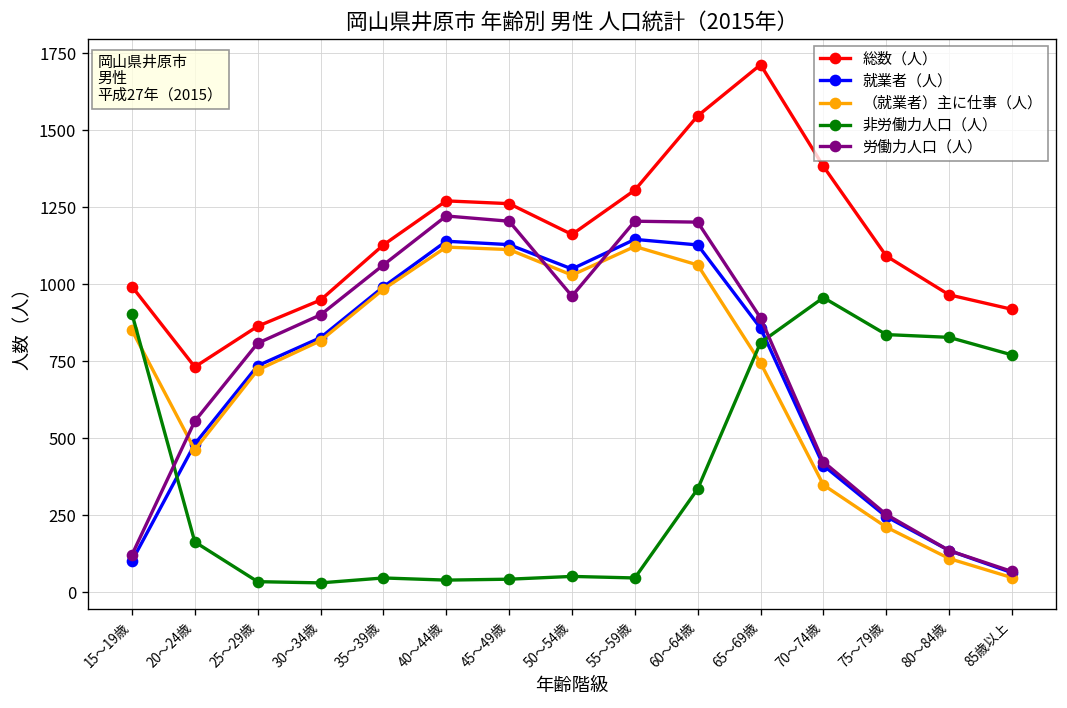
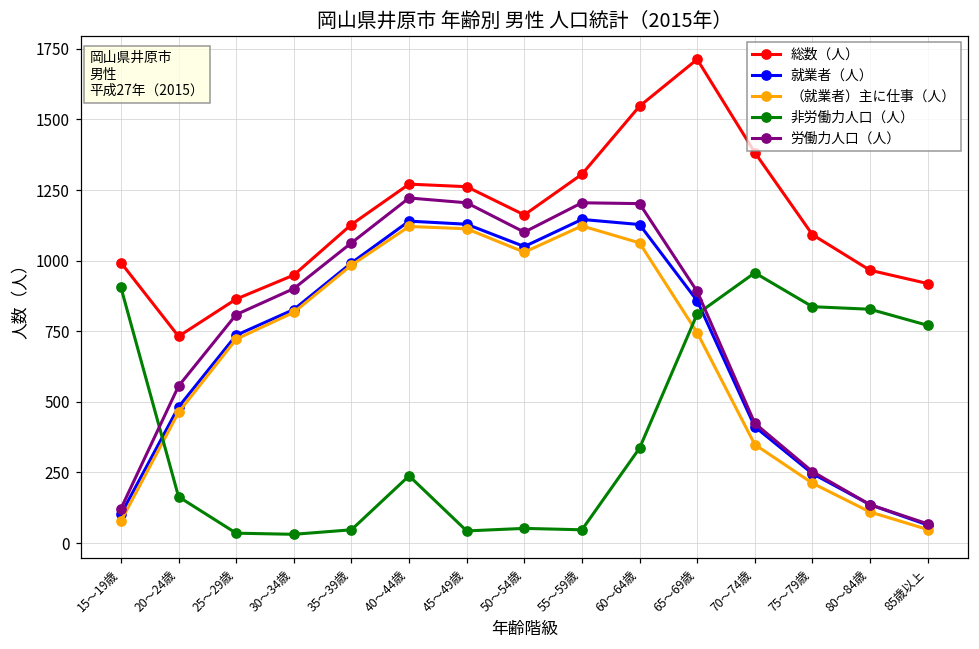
（就業者）主に仕事（人）, 15～19歳: 850 -> 80
非労働力人口（人）, 40～44歳: 40 -> 240
労働力人口（人）, 50～54歳: 960 -> 1100
